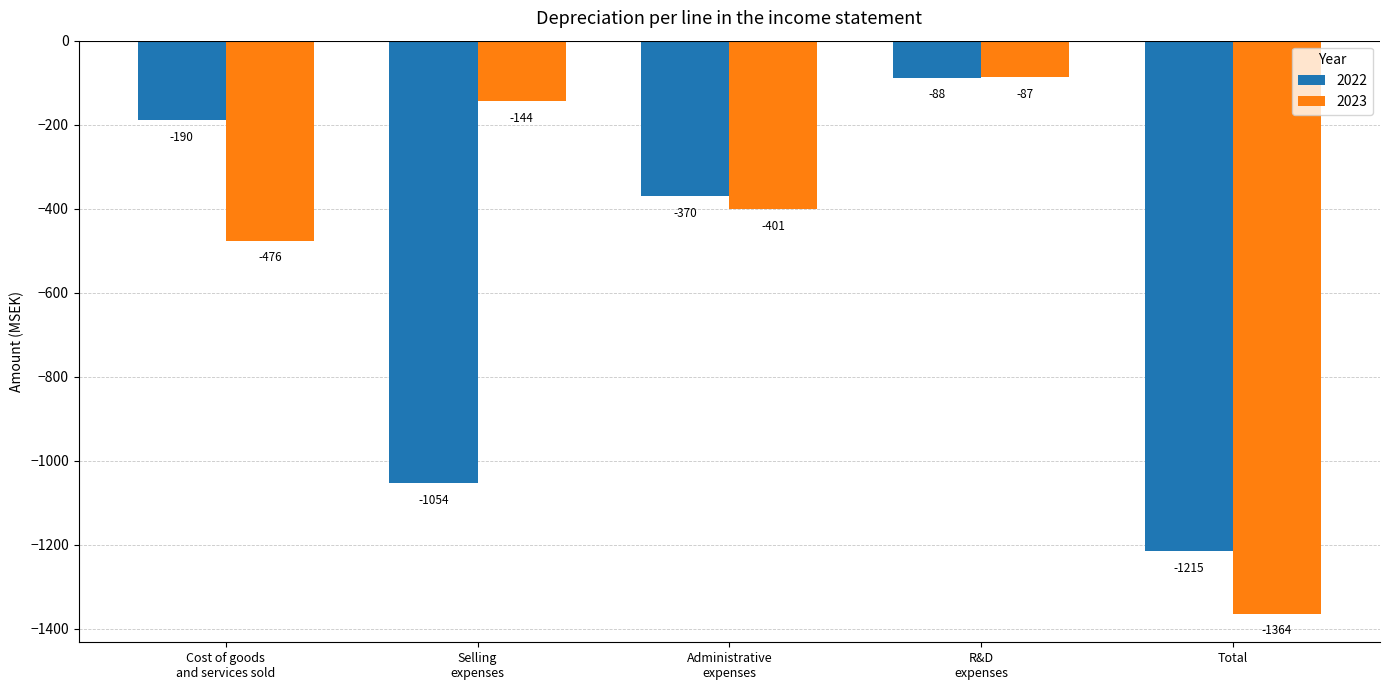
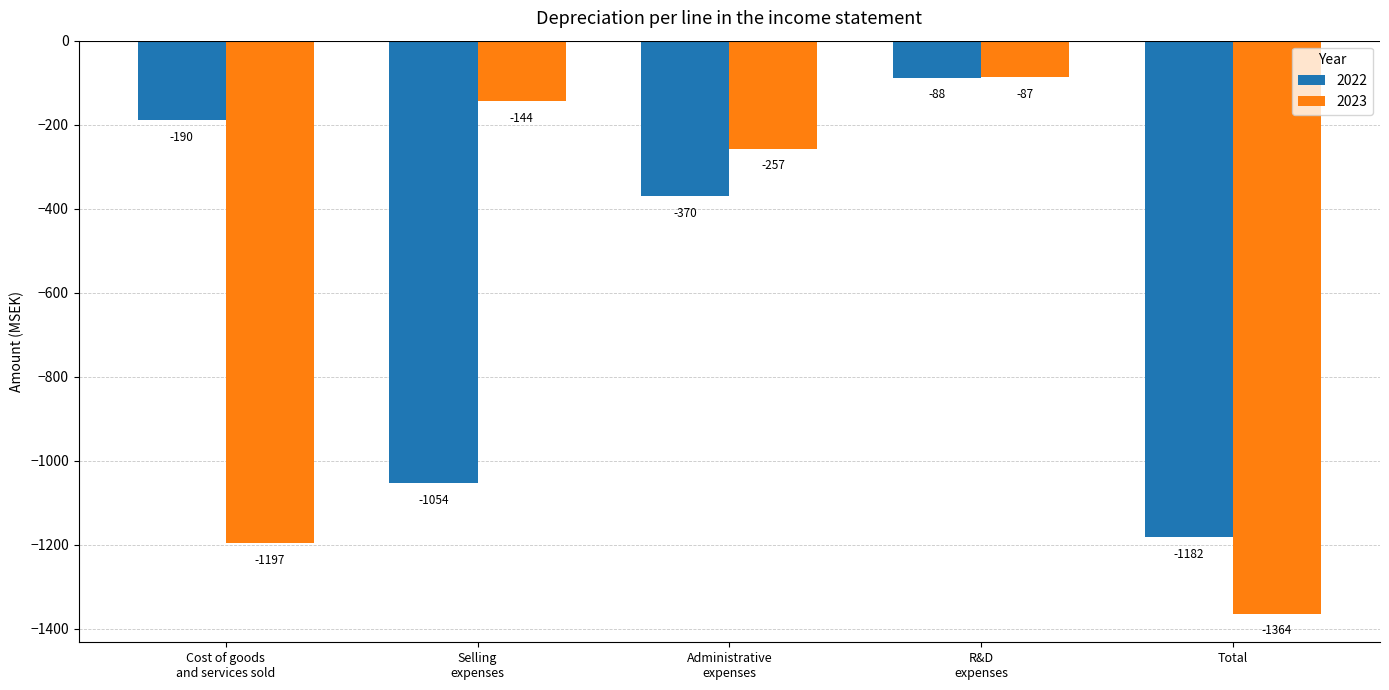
2023, Cost of goods and services sold: -476 -> -1197
2023, Administrative expenses: -401 -> -257
2022, Total: -1215 -> -1182
